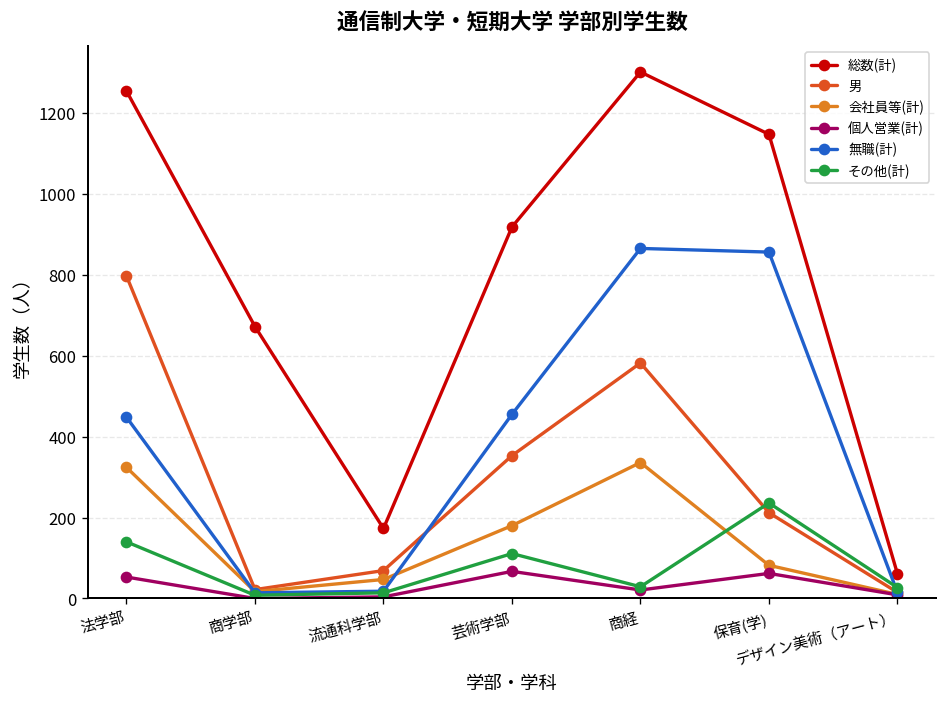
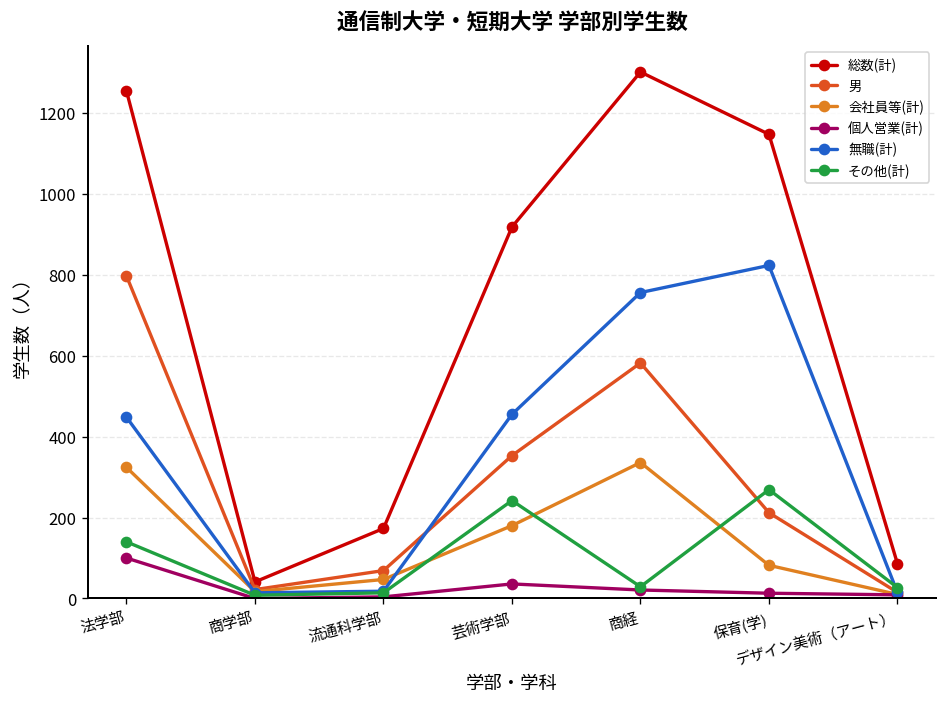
個人営業(計), 法学部: 50 -> 100
総数(計), 商学部: 670 -> 40
個人営業(計), 芸術学部: 70 -> 40
その他(計), 芸術学部: 110 -> 240
無職(計), 商経: 870 -> 760
個人営業(計), 保育(学): 60 -> 10
無職(計), 保育(学): 860 -> 820
その他(計), 保育(学): 240 -> 270
総数(計), デザイン美術（アート）: 60 -> 90
